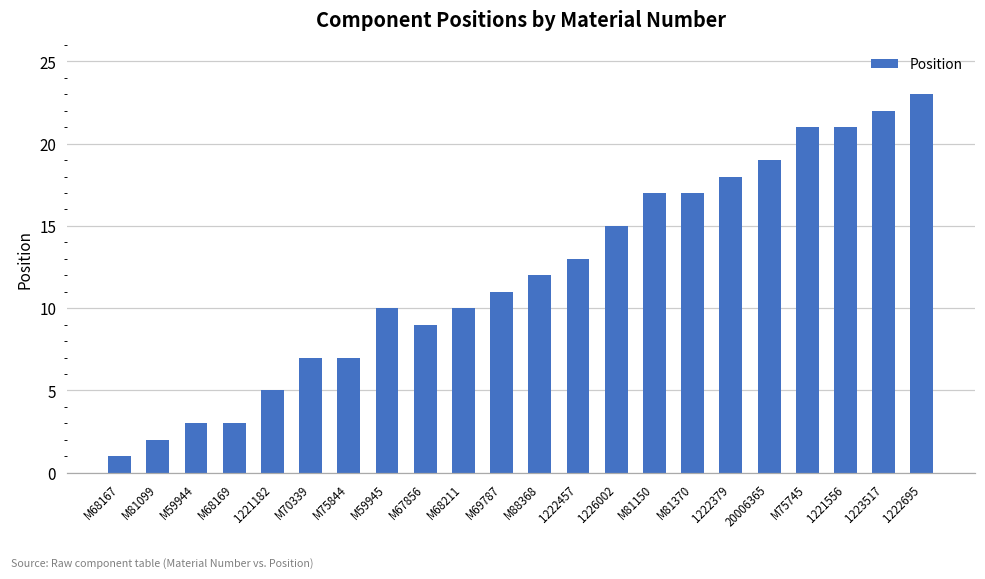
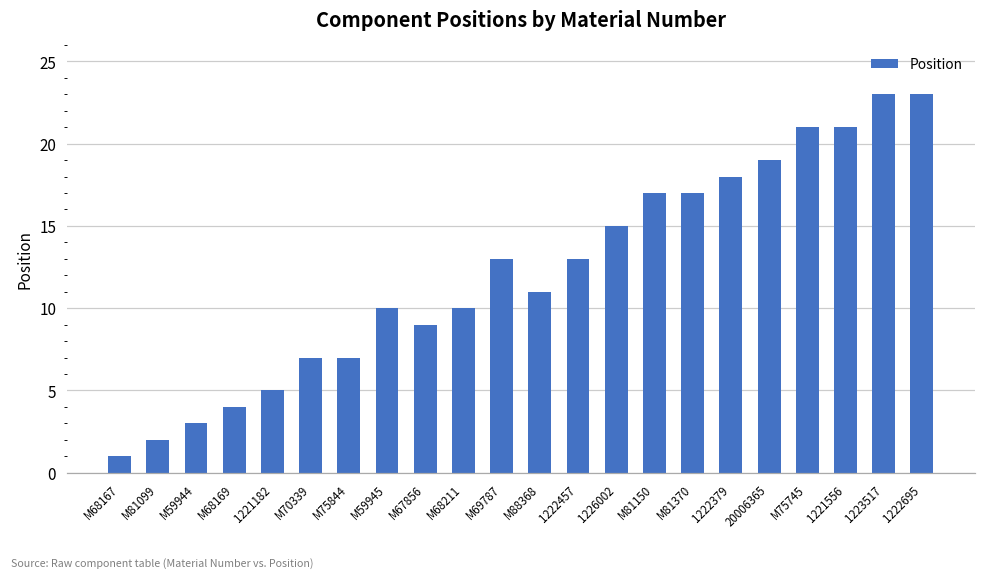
M68169: 3 -> 4
M69787: 11 -> 13
M88368: 12 -> 11
1223517: 22 -> 23
